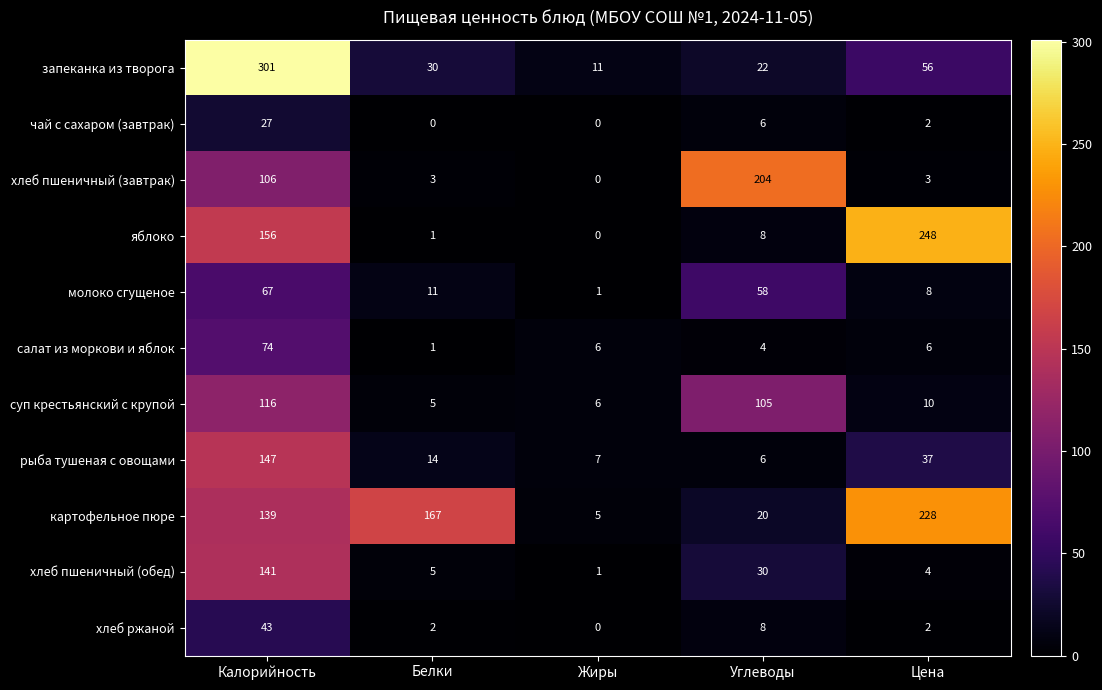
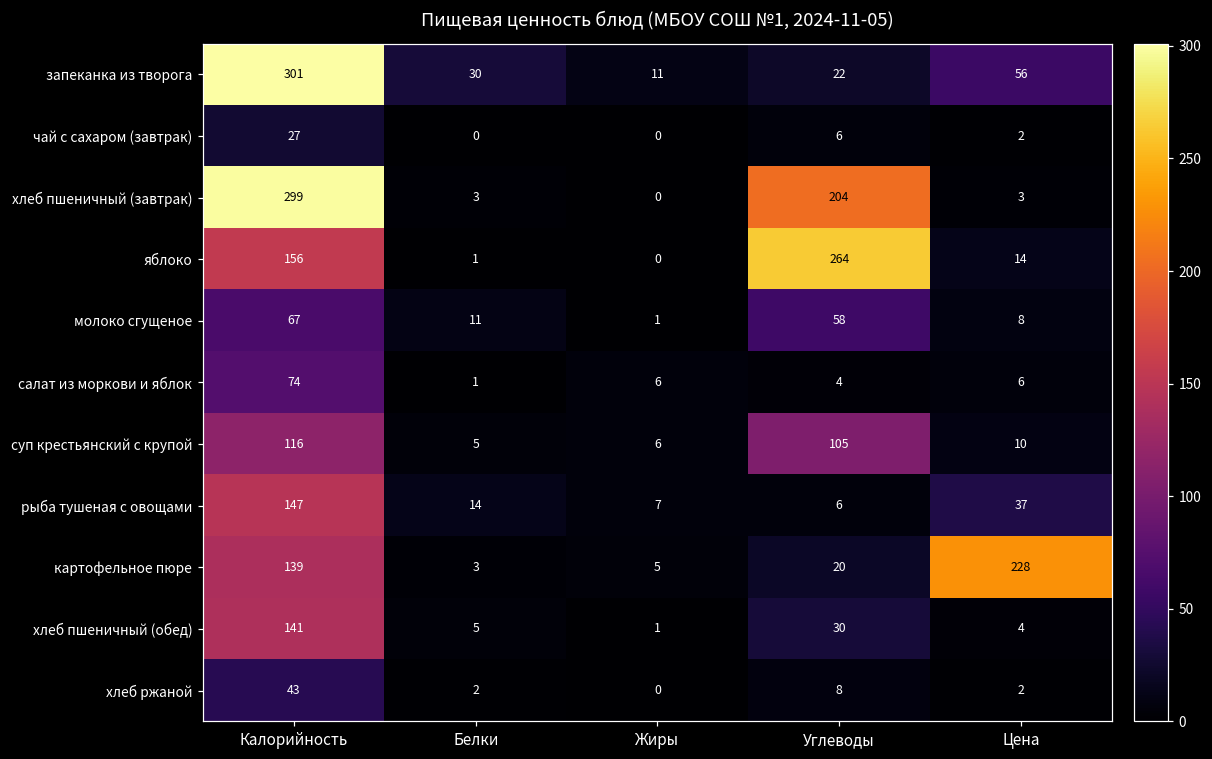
хлеб пшеничный (завтрак), Калорийность: 106 -> 299
яблоко, Углеводы: 8 -> 264
яблоко, Цена: 248 -> 14
картофельное пюре, Белки: 167 -> 3
